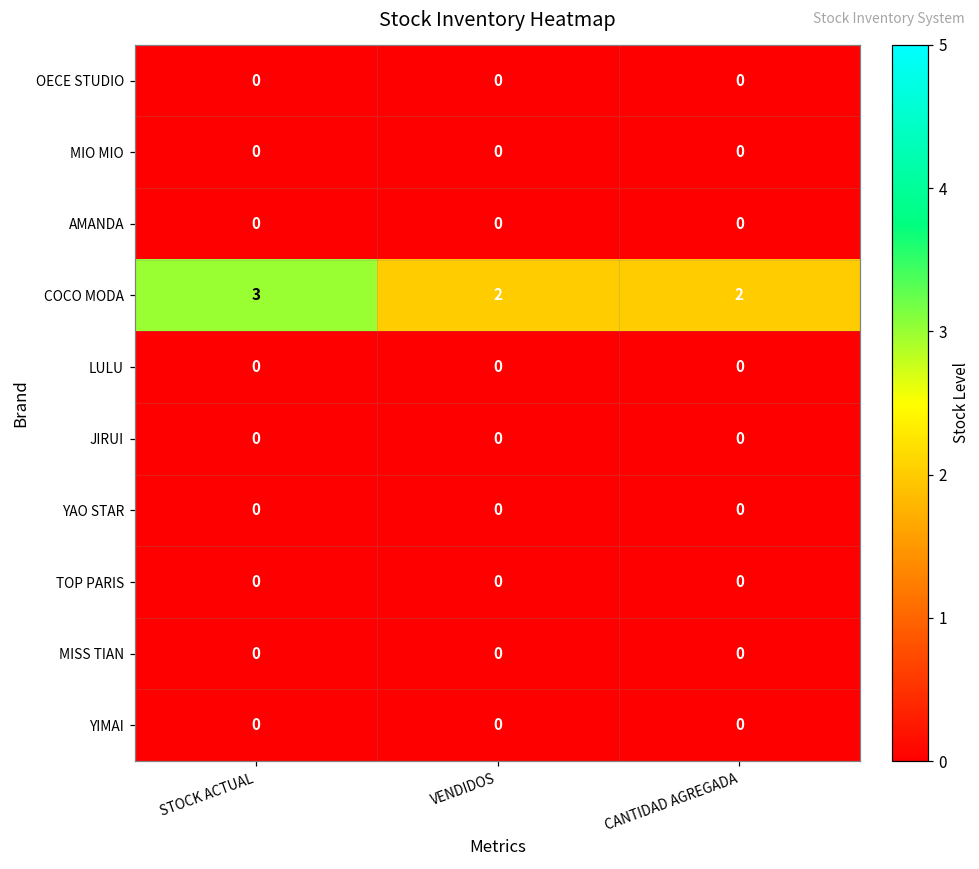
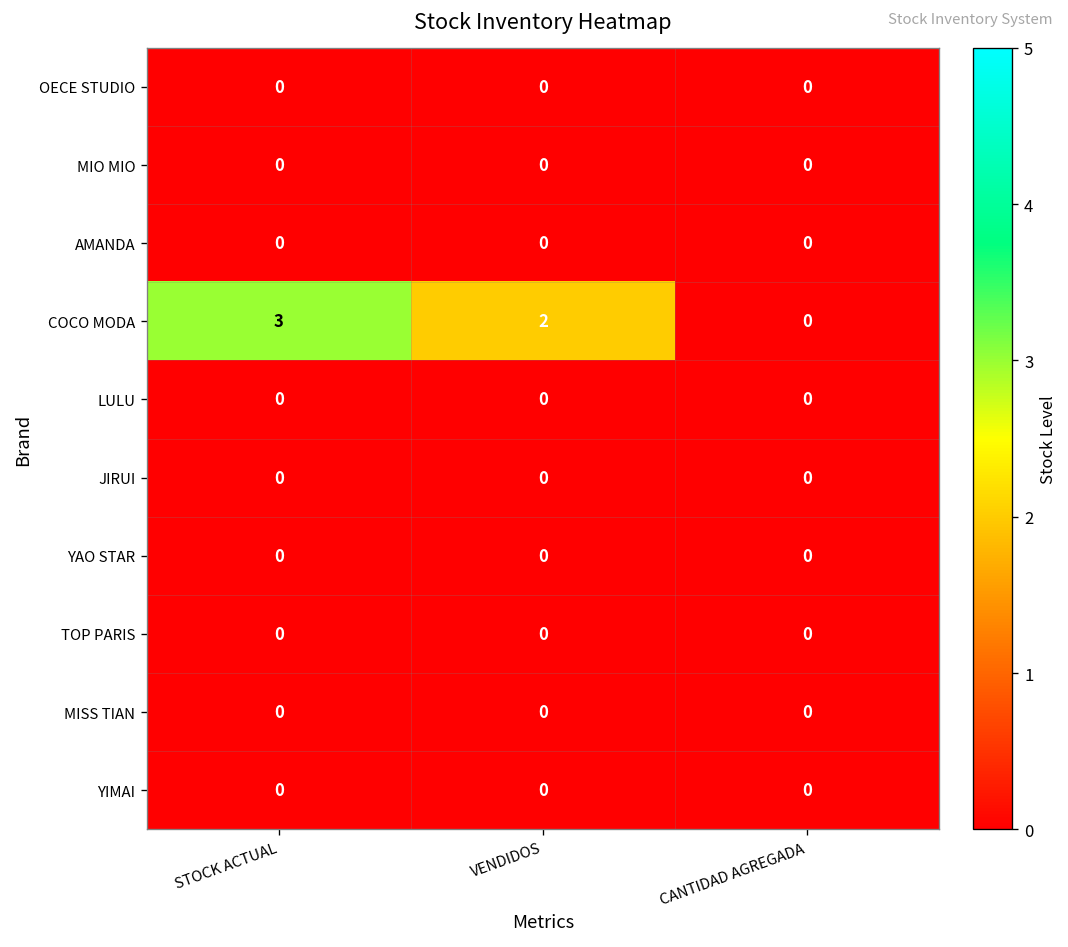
COCO MODA, CANTIDAD AGREGADA: 2 -> 0
